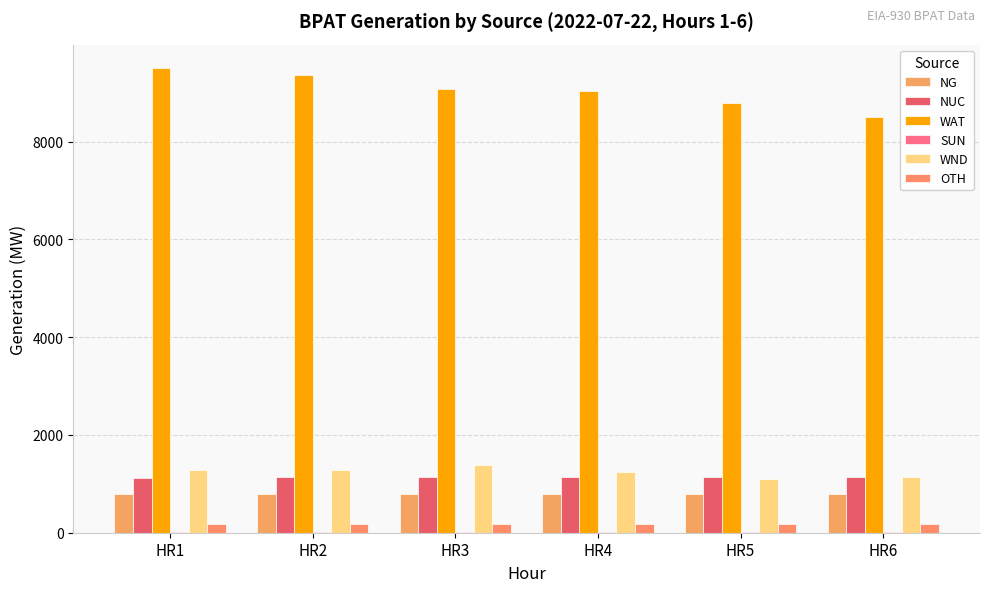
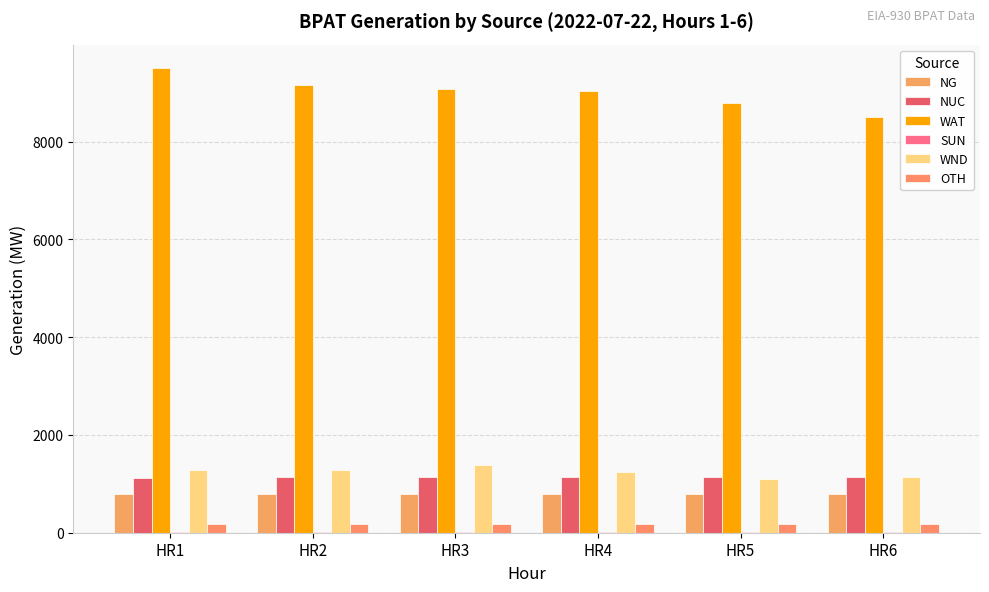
WAT, HR2: 9400 -> 9200
